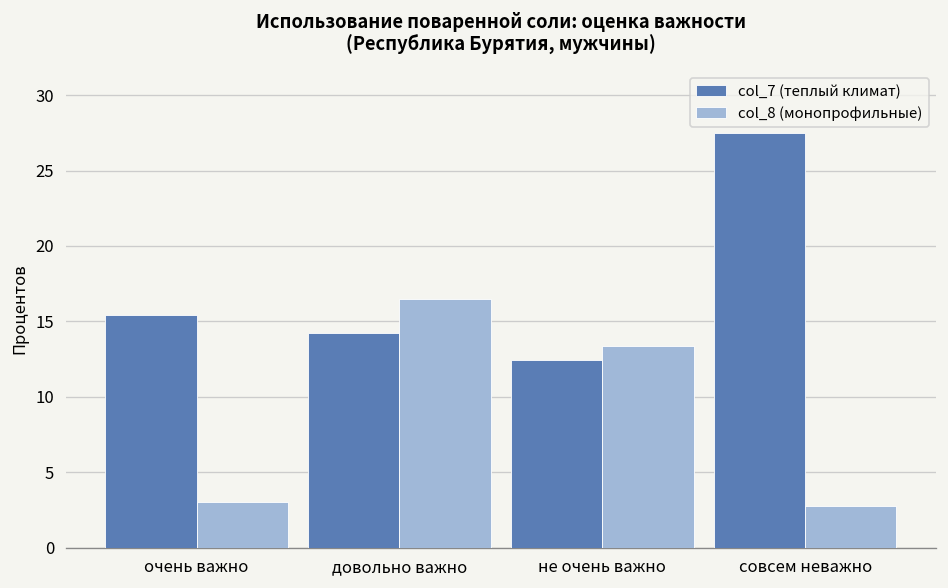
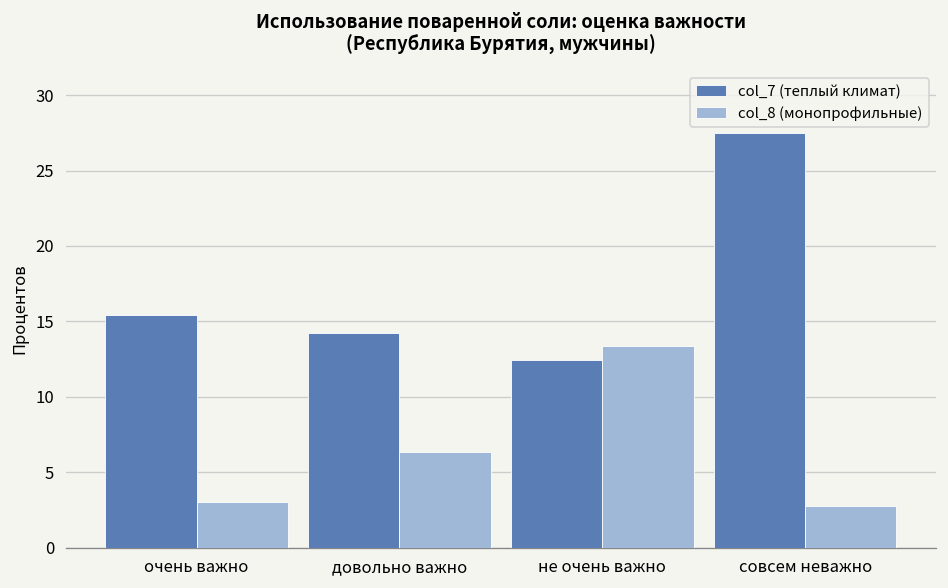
col_8 (монопрофильные), довольно важно: 16.5 -> 6.3
